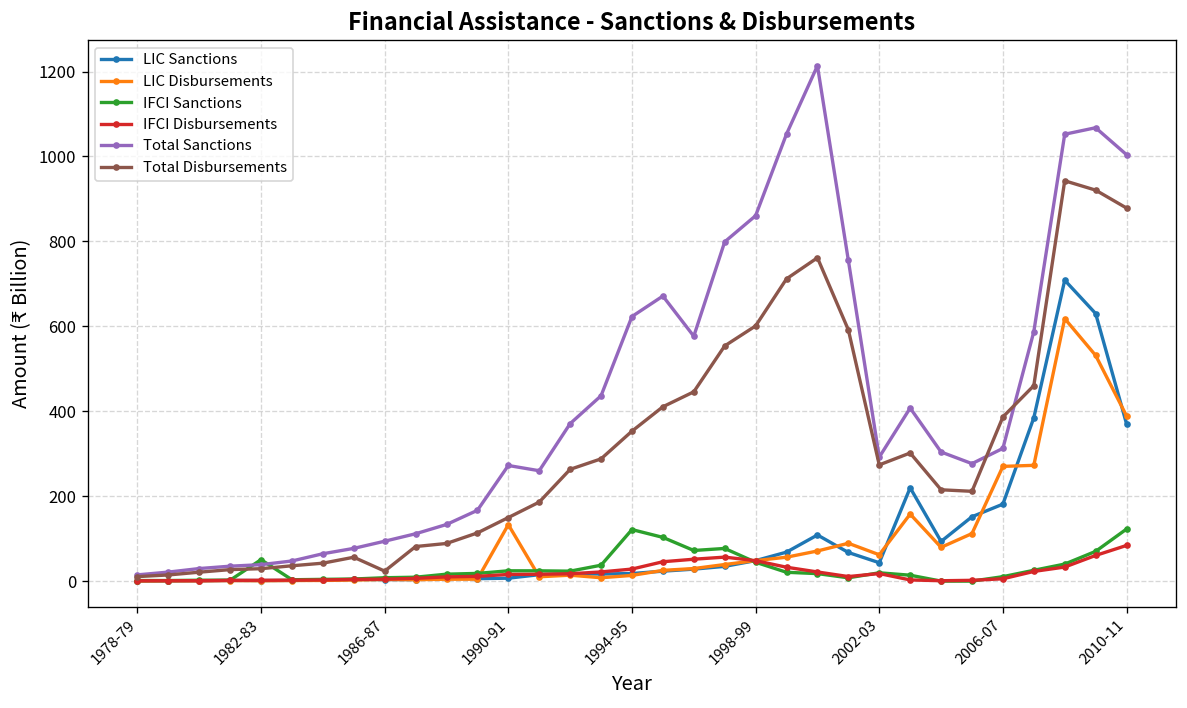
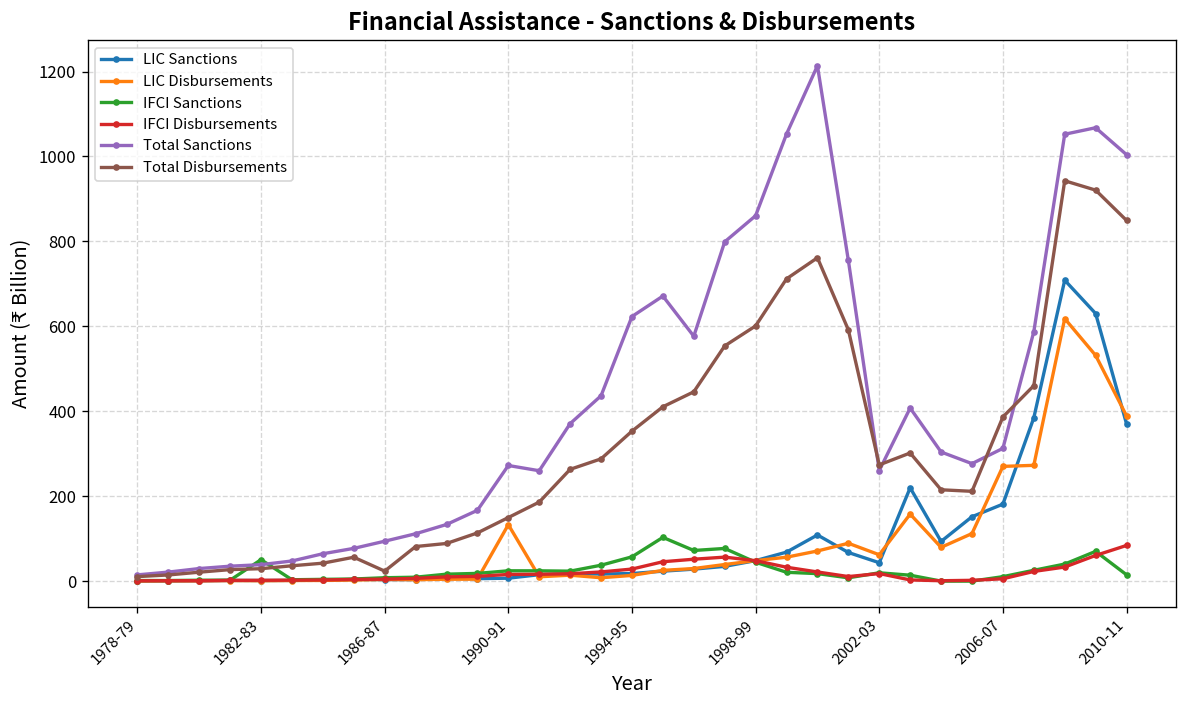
IFCI Sanctions, 1994-95: 120 -> 60
Total Sanctions, 2002-03: 290 -> 260
IFCI Sanctions, 2010-11: 120 -> 10
Total Disbursements, 2010-11: 880 -> 850
